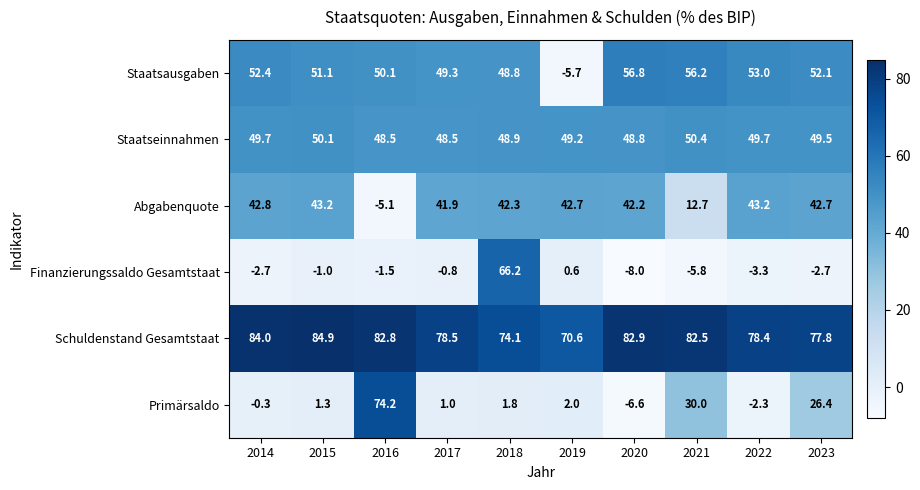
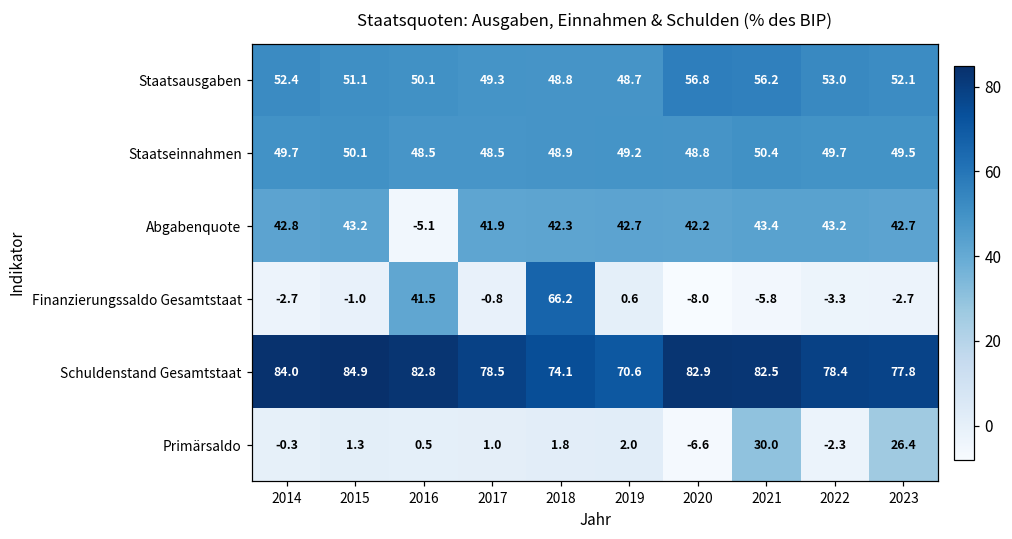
Staatsausgaben, 2019: -5.7 -> 48.7
Abgabenquote, 2021: 12.7 -> 43.4
Finanzierungssaldo Gesamtstaat, 2016: -1.5 -> 41.5
Primärsaldo, 2016: 74.2 -> 0.5
